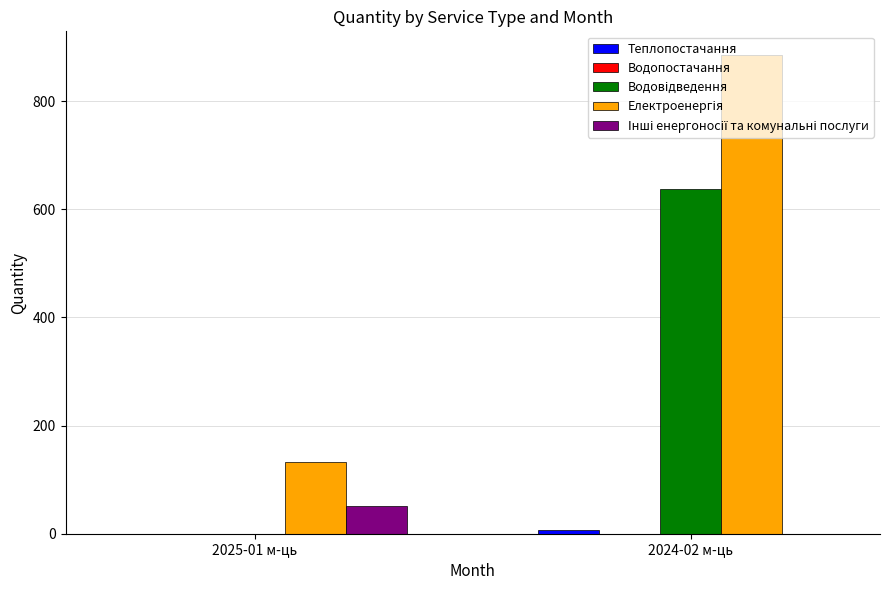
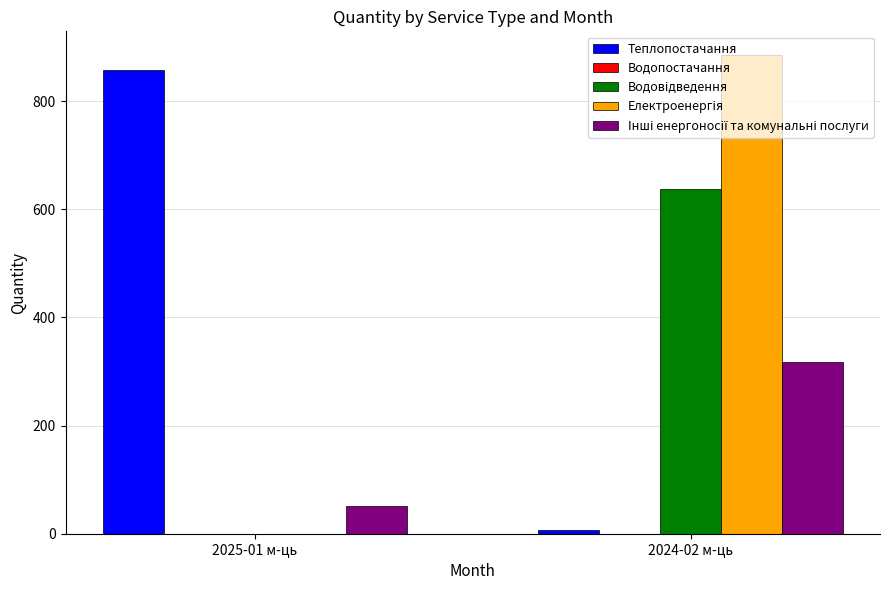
Теплопостачання, 2025-01 м-ць: 0 -> 860
Електроенергія, 2025-01 м-ць: 130 -> 0
Інші енергоносії та комунальні послуги, 2024-02 м-ць: 0 -> 320
